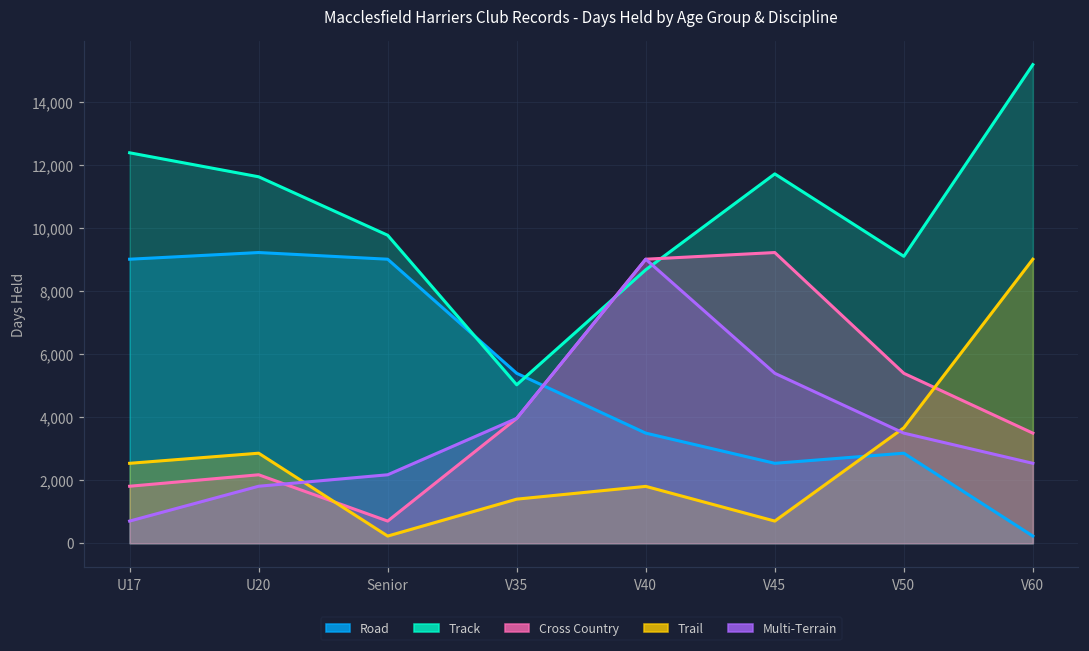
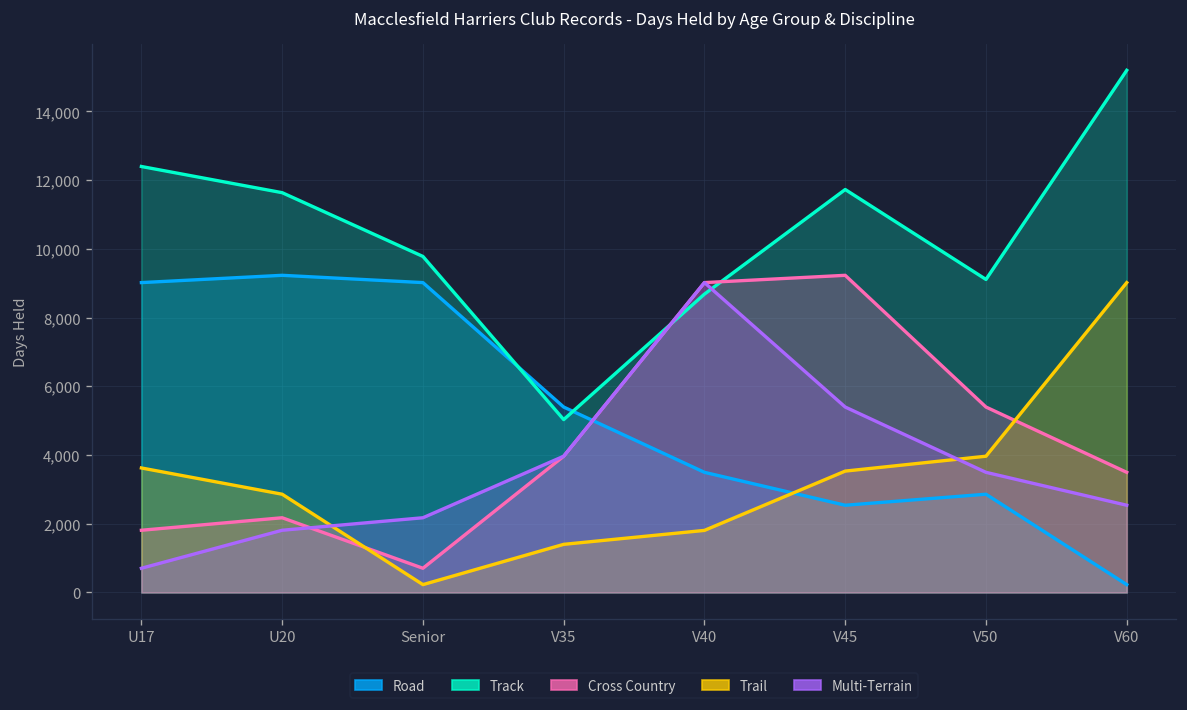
Trail, U17: 2,500 -> 3,600
Trail, V45: 700 -> 3,500
Trail, V50: 3,700 -> 4,000
